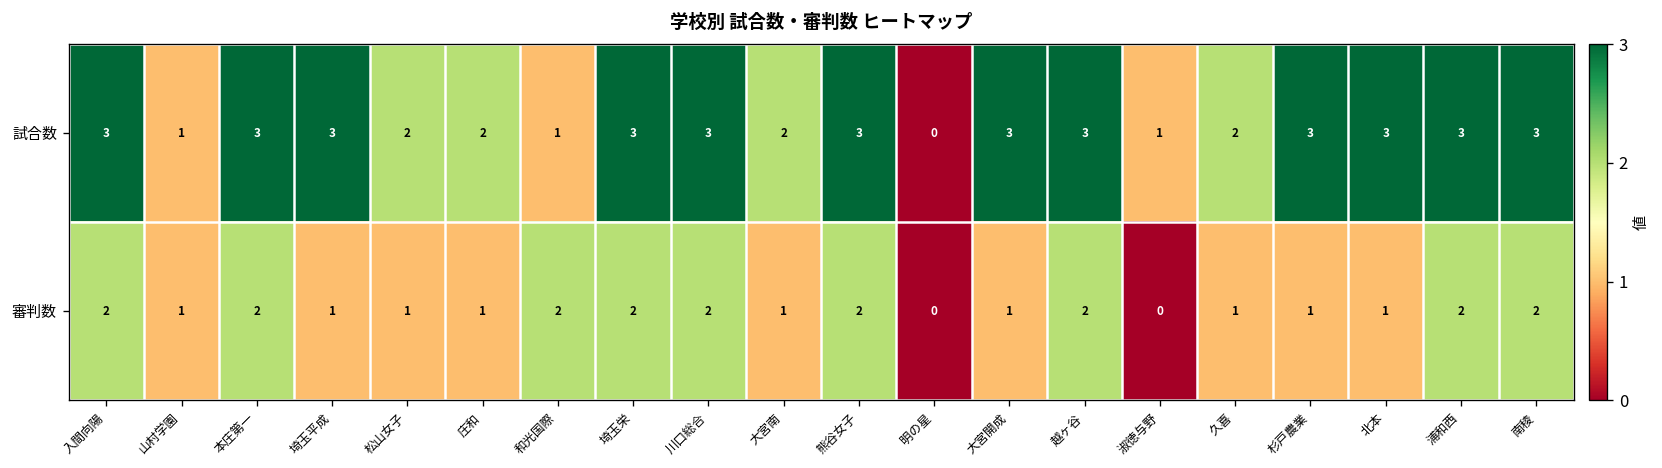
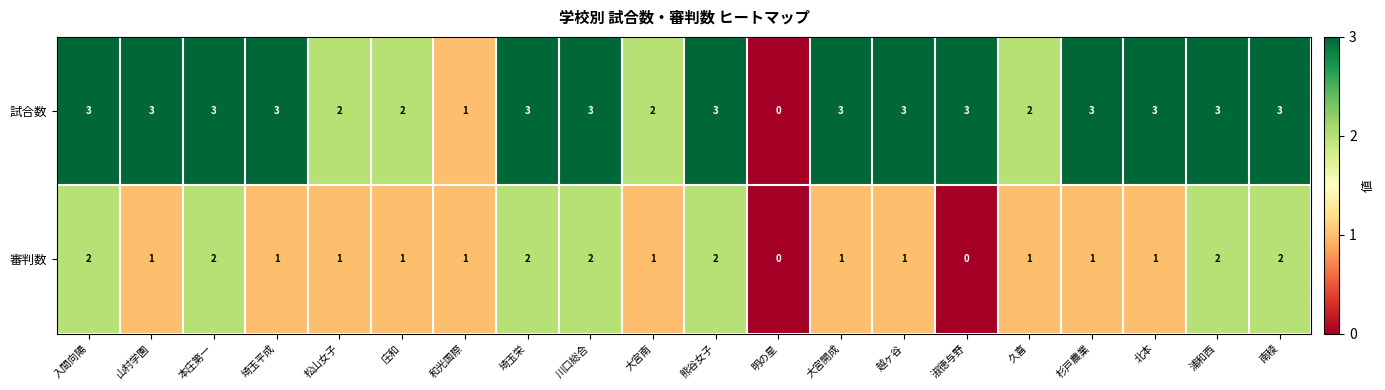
試合数, 山村学園: 1 -> 3
試合数, 淑徳与野: 1 -> 3
審判数, 和光国際: 2 -> 1
審判数, 越ヶ谷: 2 -> 1
